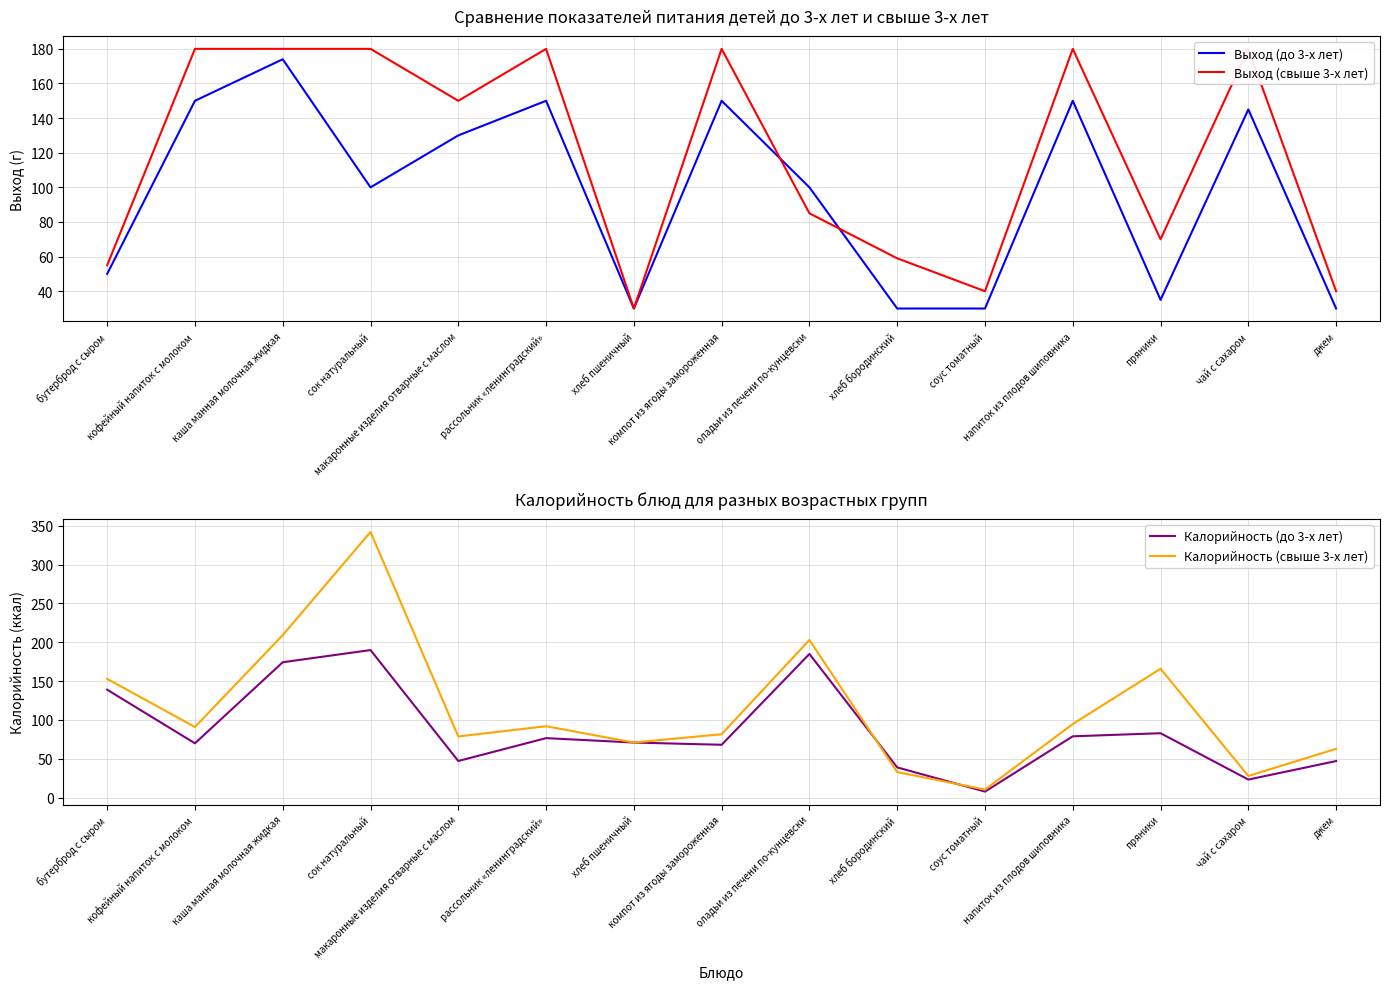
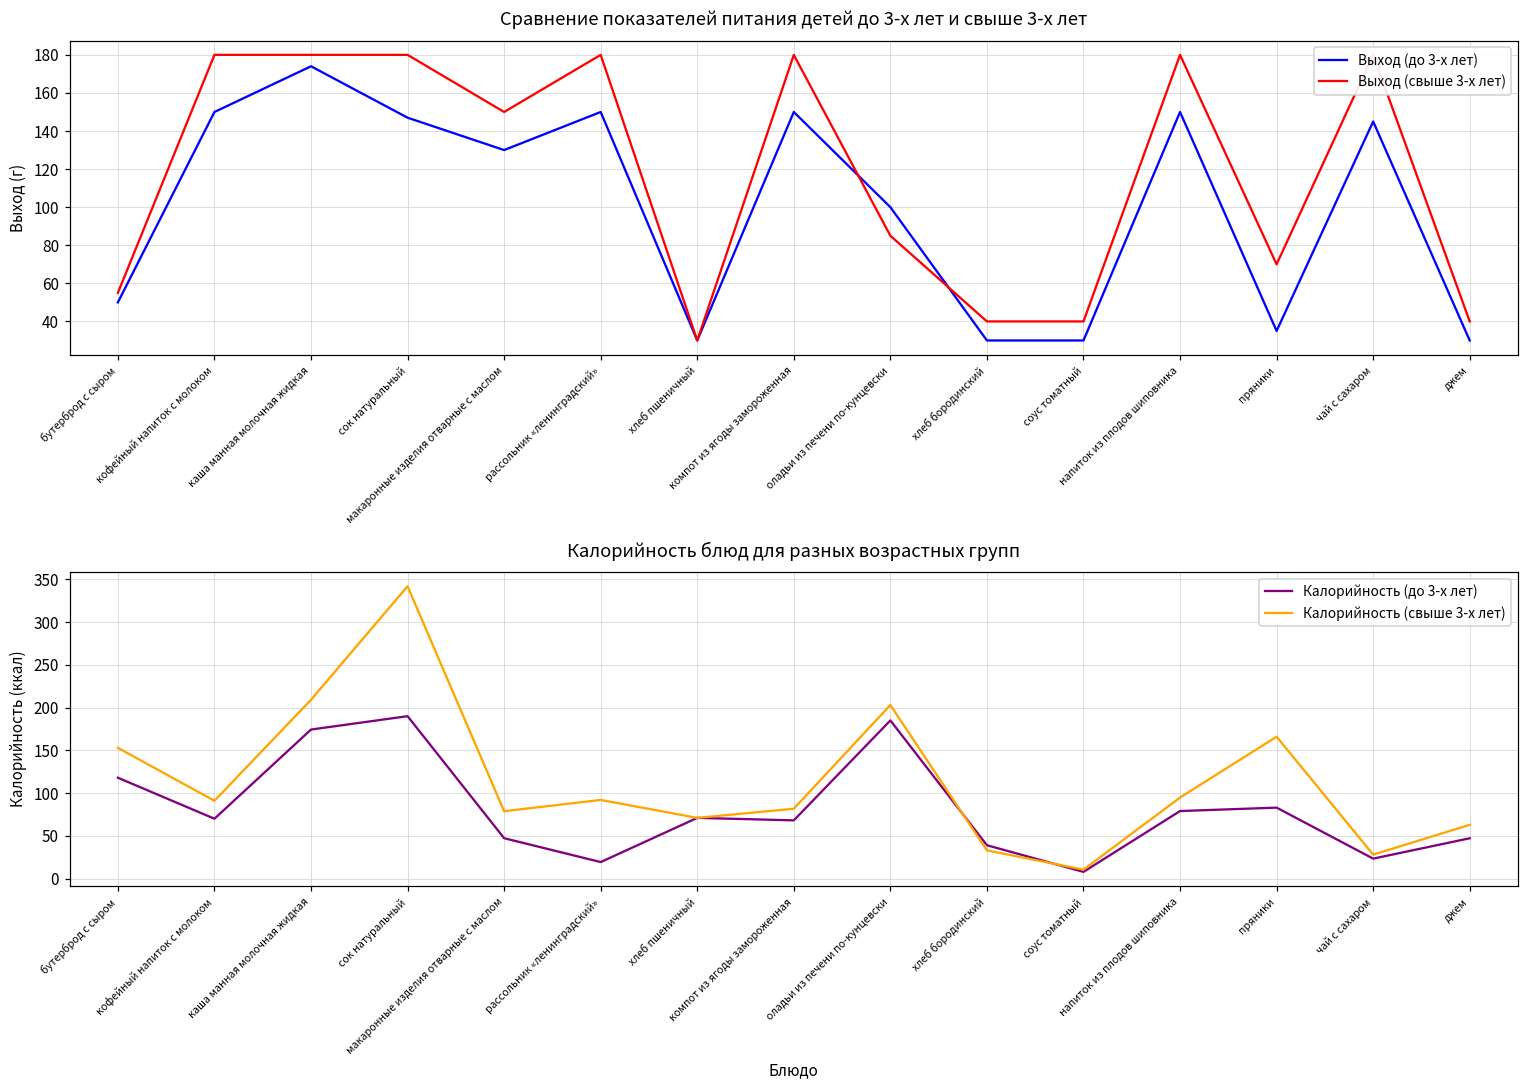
Сравнение показателей питания детей до 3-х лет и свыше 3-х лет, Выход (до 3-х лет), сок натуральный: 100 -> 147
Сравнение показателей питания детей до 3-х лет и свыше 3-х лет, Выход (свыше 3-х лет), хлеб бородинский: 59 -> 40
Калорийность блюд для разных возрастных групп, Калорийность (до 3-х лет), бутерброд с сыром: 140 -> 120
Калорийность блюд для разных возрастных групп, Калорийность (до 3-х лет), рассольник «ленинградский»: 80 -> 20
